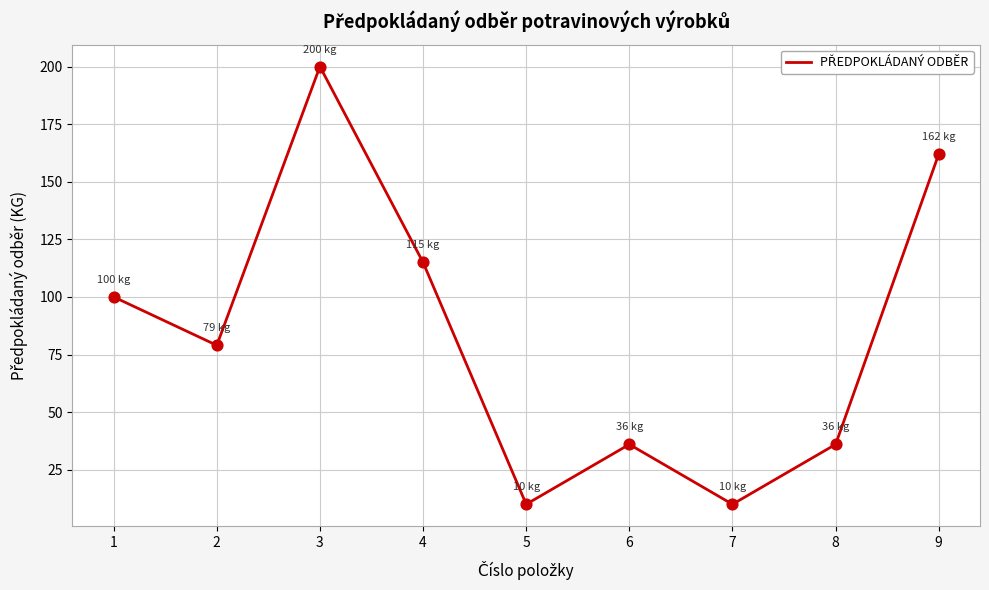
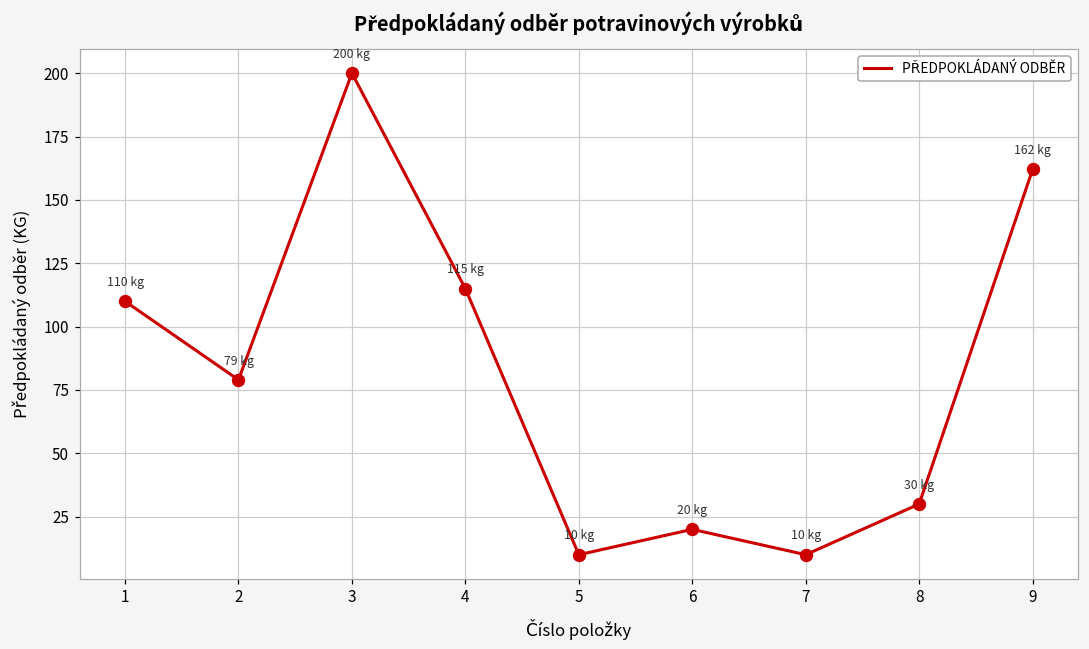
1: 100 -> 110
6: 36 -> 20
8: 36 -> 30
